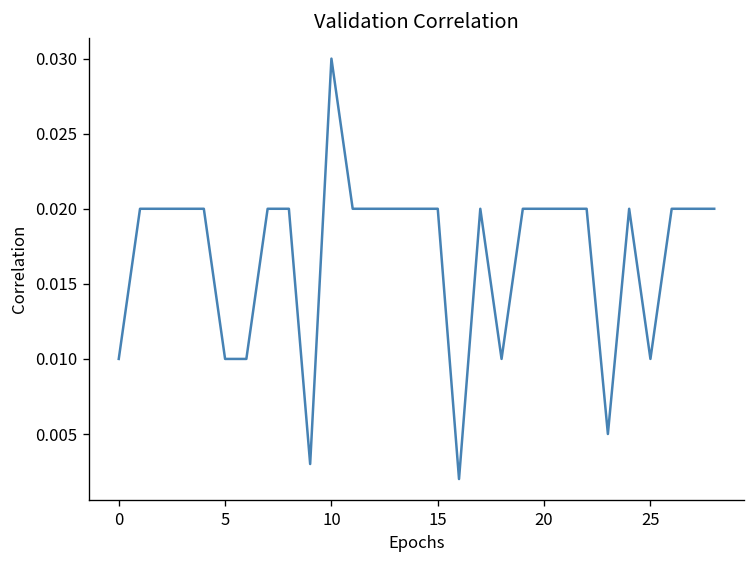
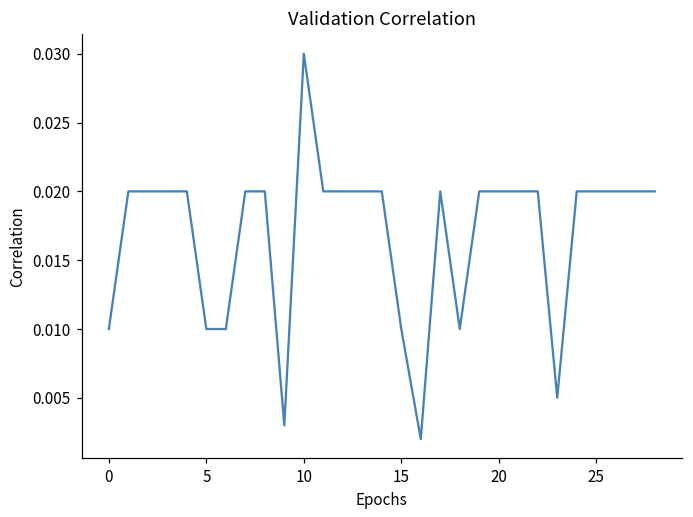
15: 0.02 -> 0.01
25: 0.01 -> 0.02
